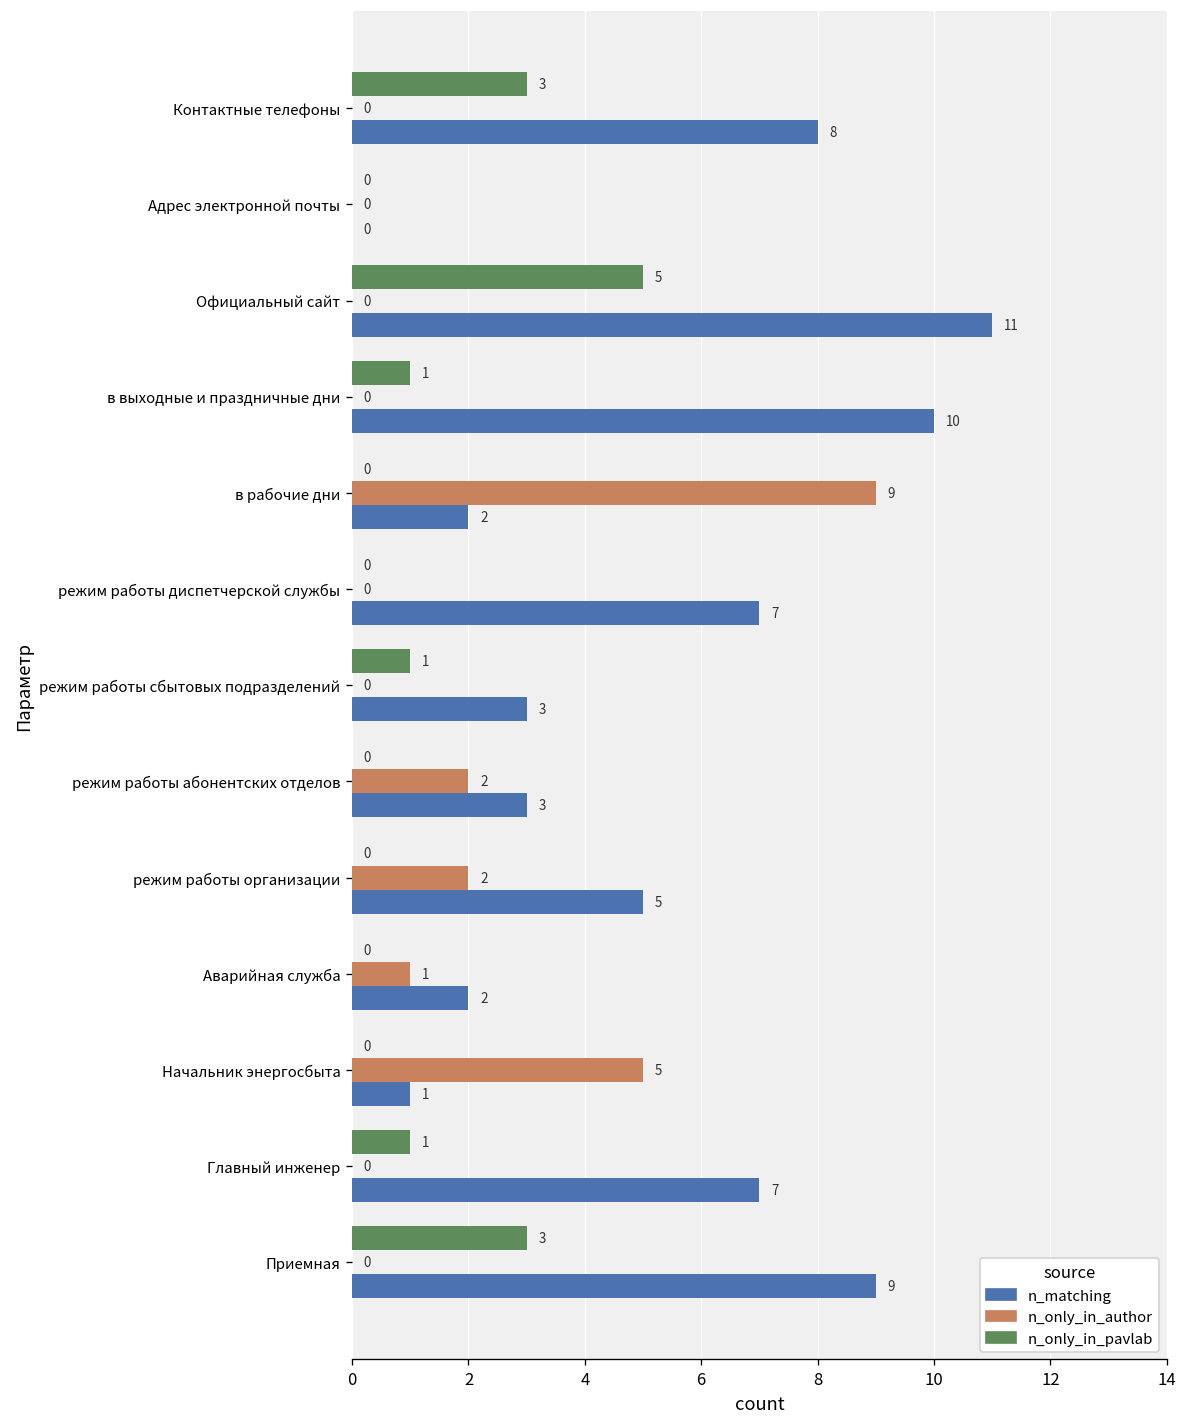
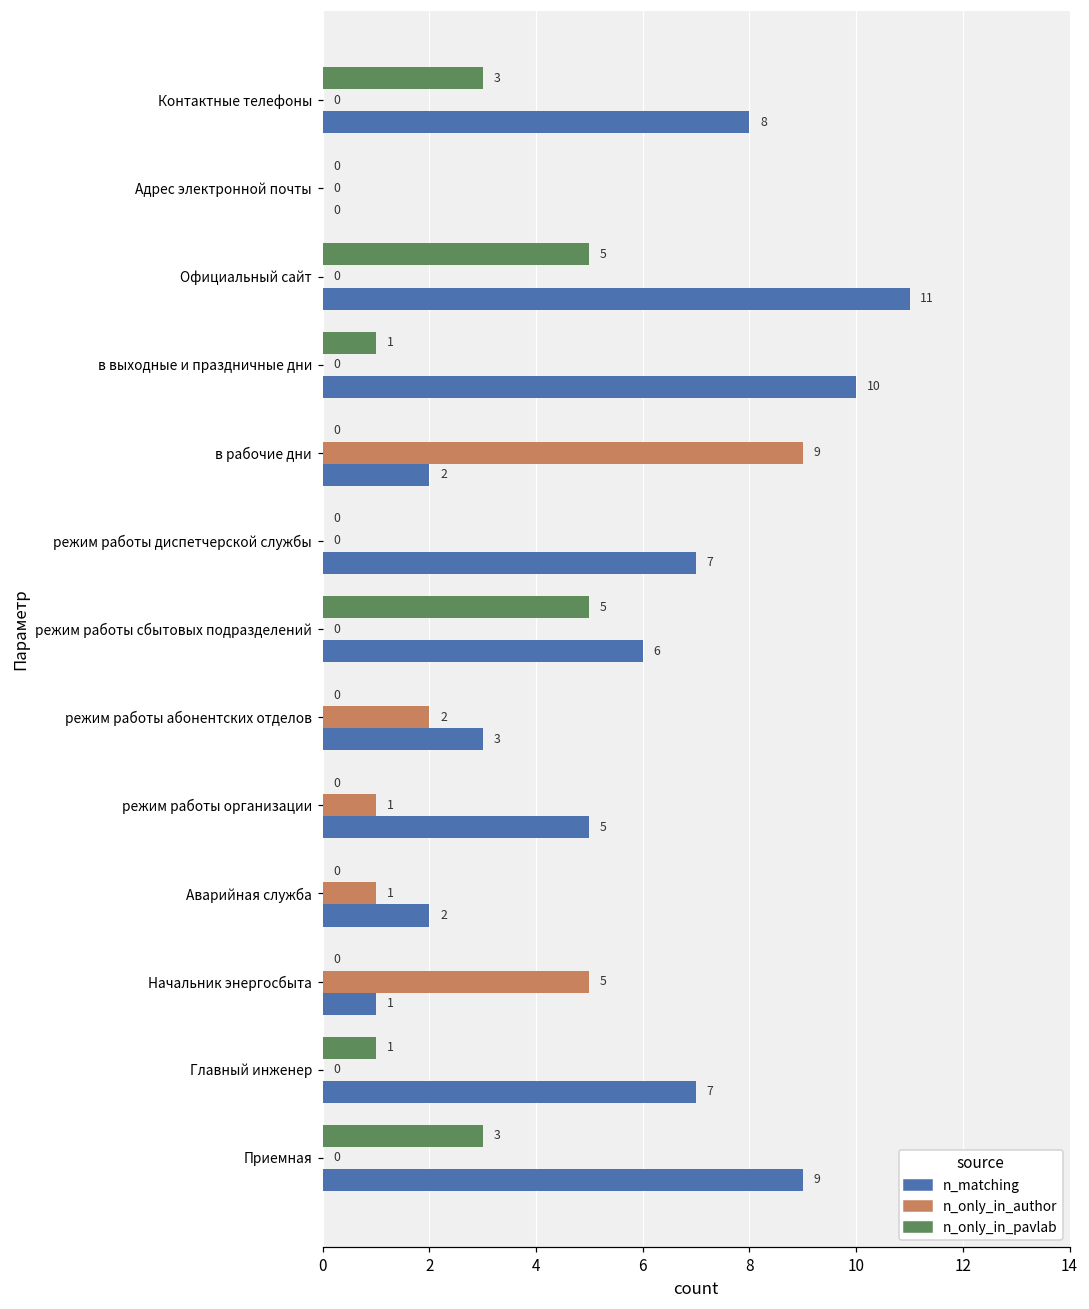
n_only_in_pavlab, режим работы сбытовых подразделений: 1 -> 5
n_matching, режим работы сбытовых подразделений: 3 -> 6
n_only_in_author, режим работы организации: 2 -> 1
